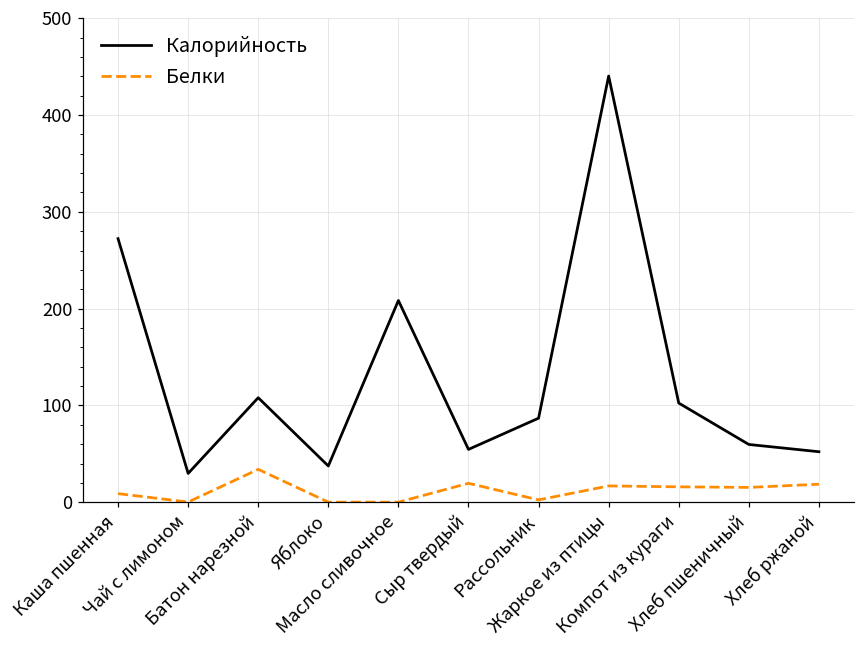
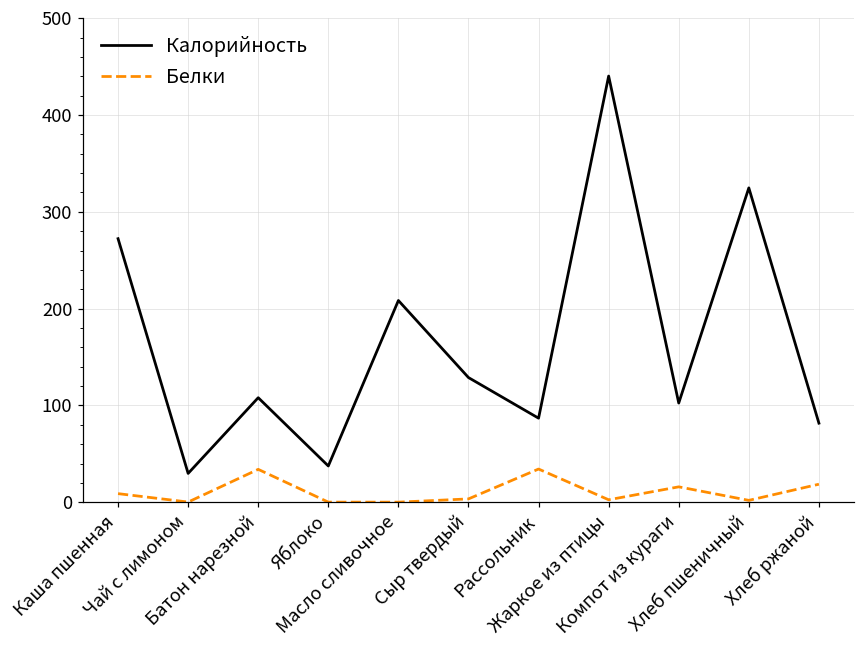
Калорийность, Сыр твердый: 50 -> 130
Белки, Сыр твердый: 20 -> 0
Белки, Рассольник: 0 -> 30
Белки, Жаркое из птицы: 20 -> 0
Калорийность, Хлеб пшеничный: 60 -> 320
Белки, Хлеб пшеничный: 20 -> 0
Калорийность, Хлеб ржаной: 50 -> 80
